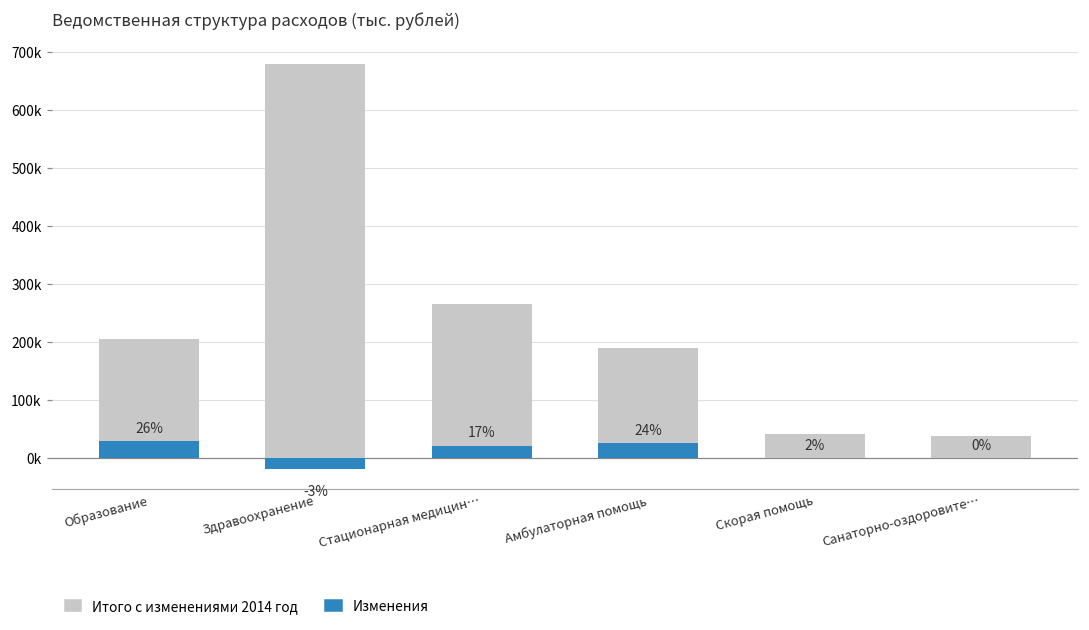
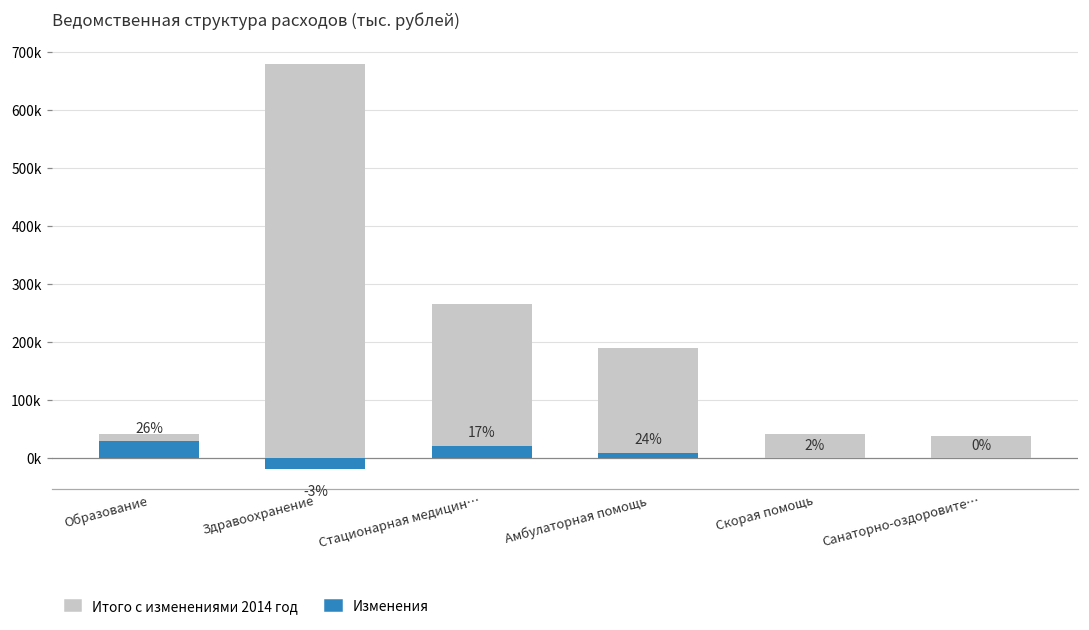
Итого с изменениями 2014 год, Образование: 210000 -> 40000
Изменения, Амбулаторная помощь: 30000 -> 10000
